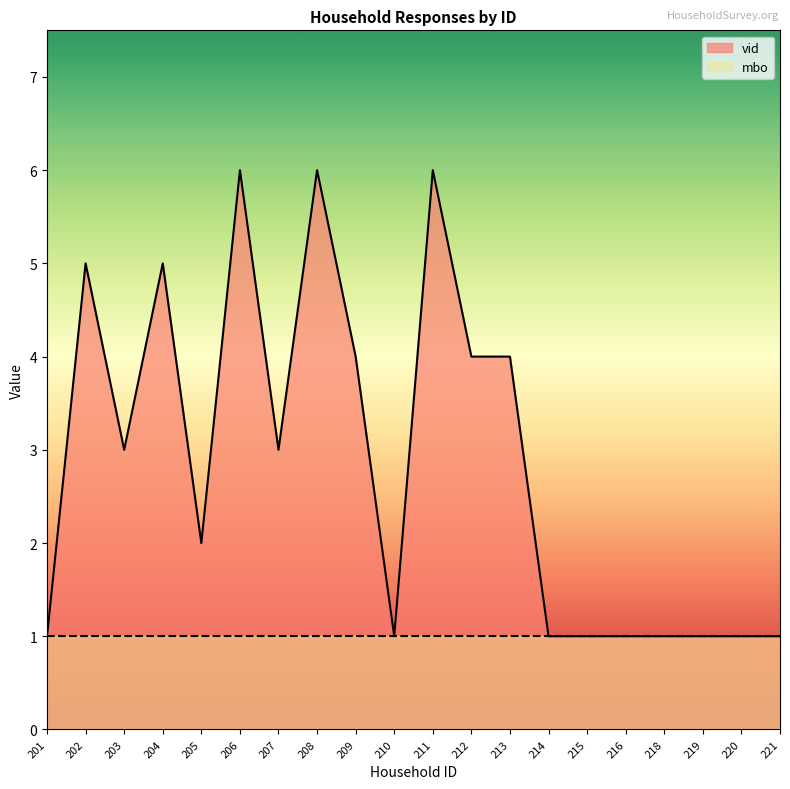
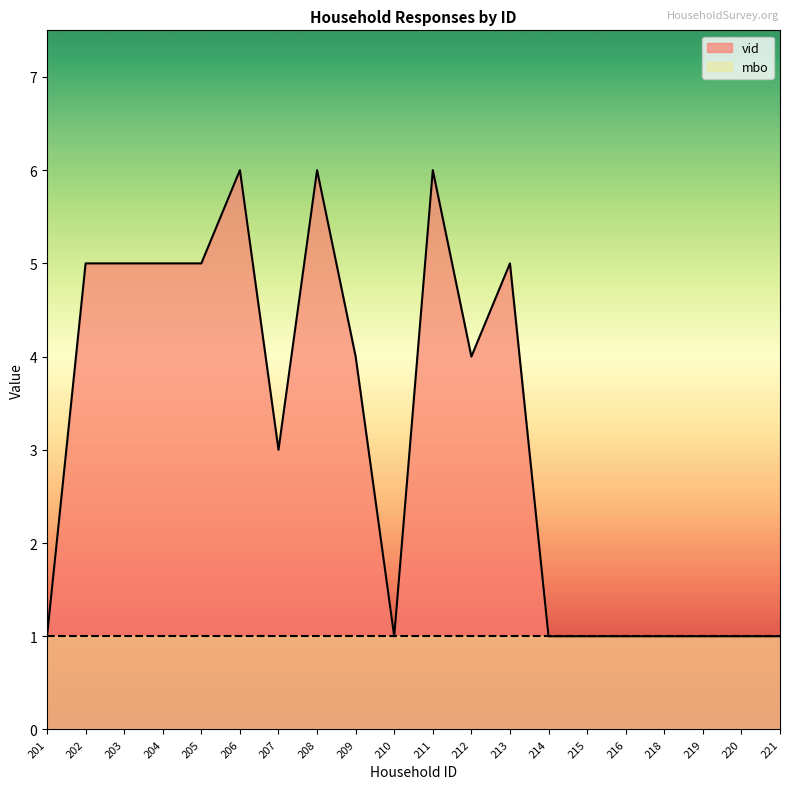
vid, 203: 3 -> 5
vid, 205: 2 -> 5
vid, 213: 4 -> 5
